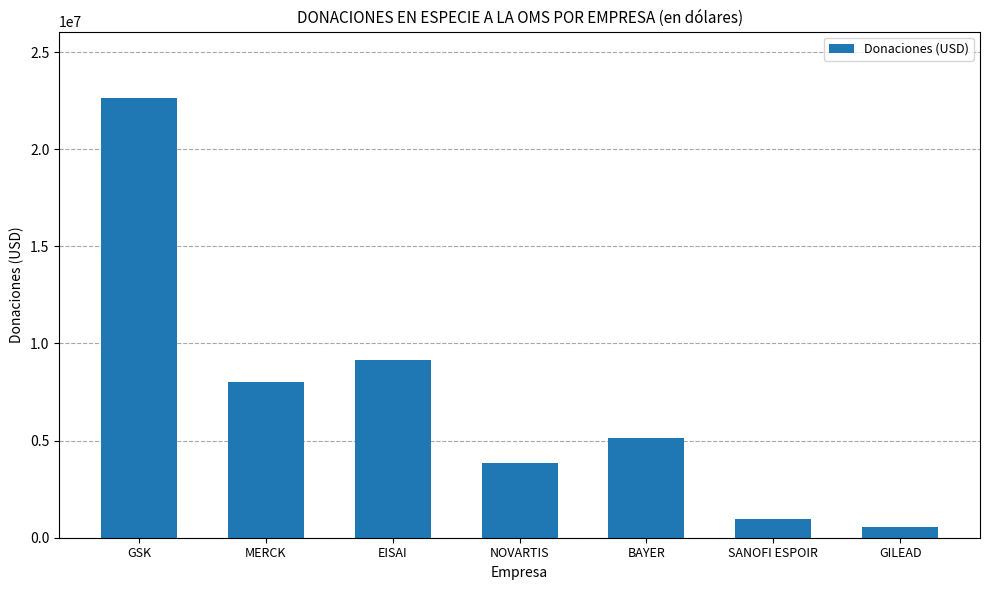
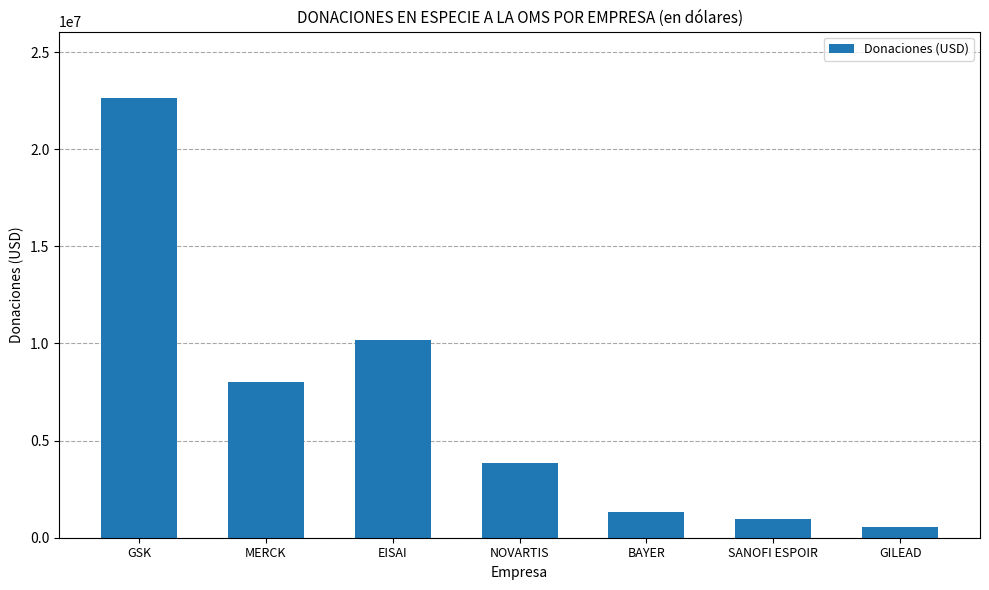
EISAI: 9200000 -> 10200000
BAYER: 5100000 -> 1300000
